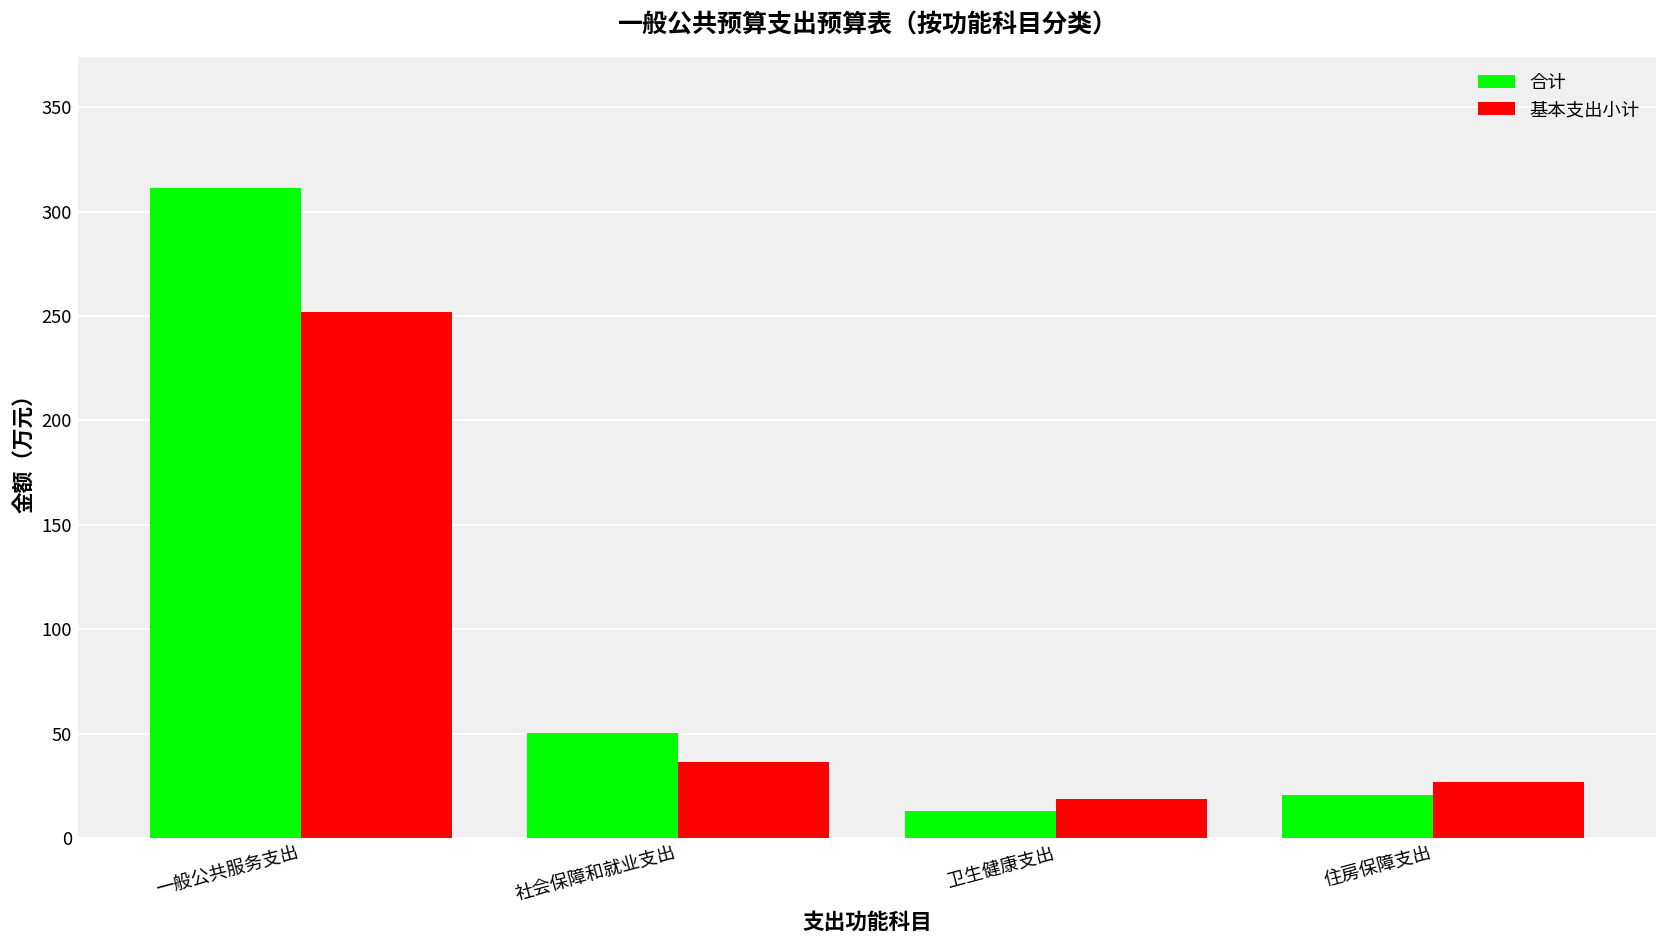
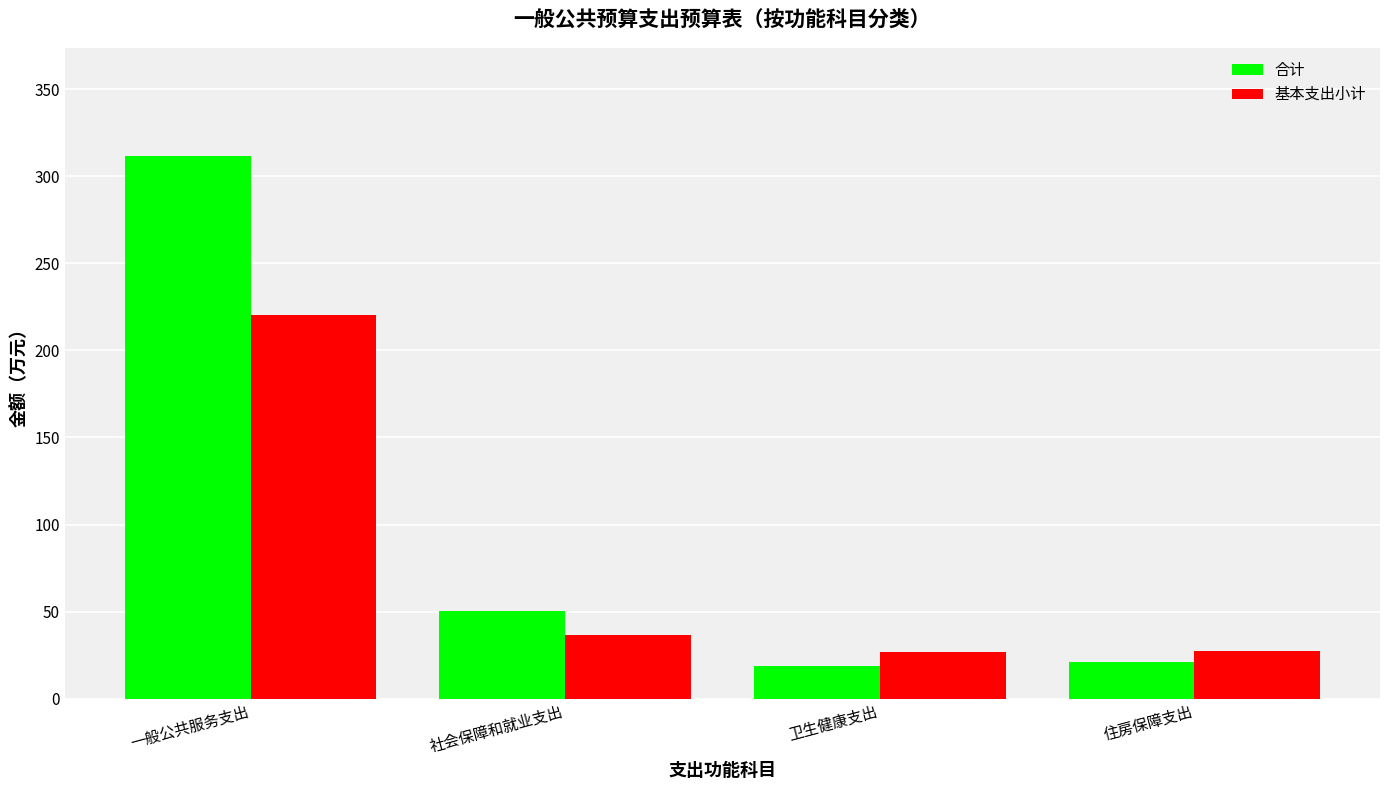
基本支出小计, 一般公共服务支出: 252 -> 220
合计, 卫生健康支出: 13 -> 19
基本支出小计, 卫生健康支出: 19 -> 27
